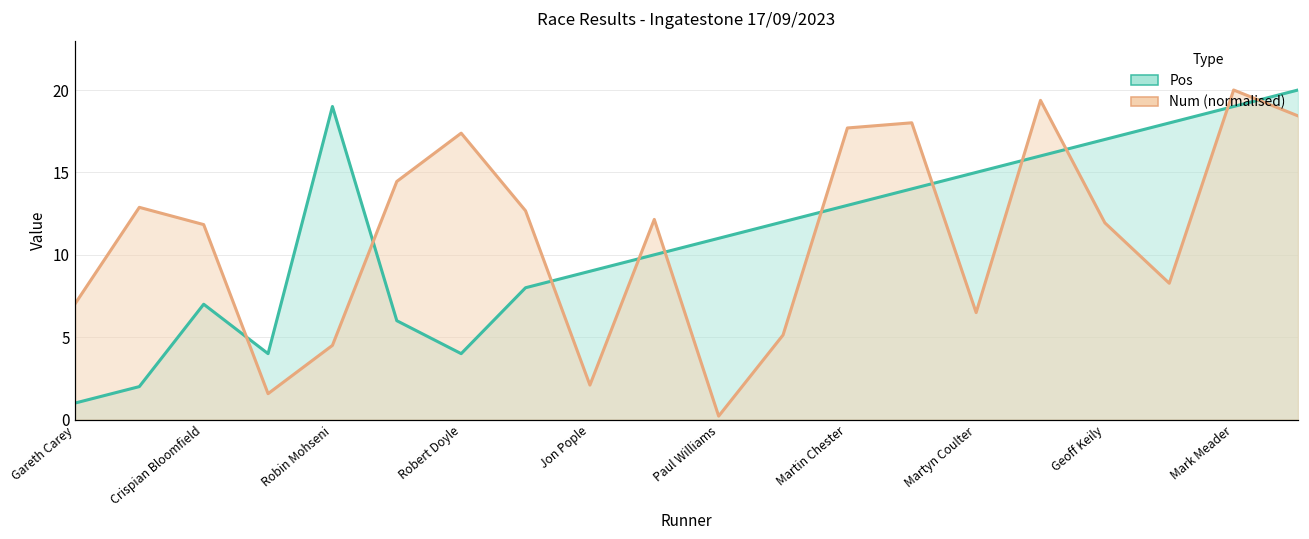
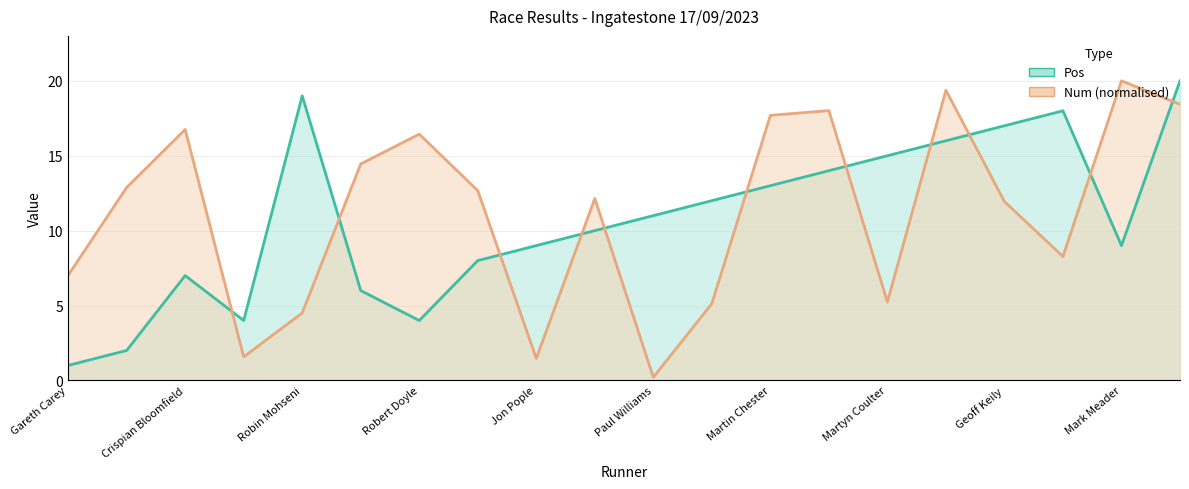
Num (normalised), Crispian Bloomfield: 11.8 -> 16.8
Num (normalised), Robert Doyle: 17.4 -> 16.4
Num (normalised), Jon Pople: 2.1 -> 1.5
Num (normalised), Martyn Coulter: 6.5 -> 5.2
Pos, Mark Meader: 19 -> 9
